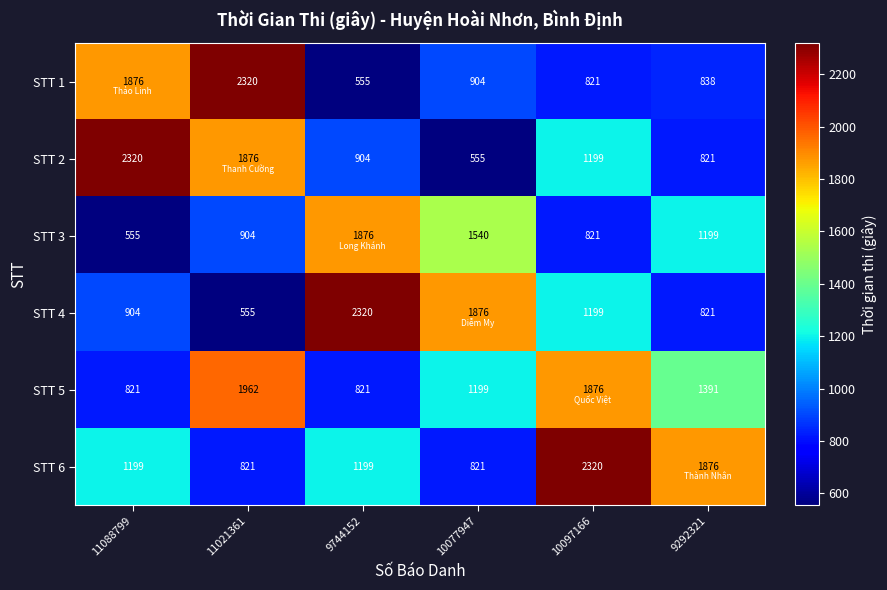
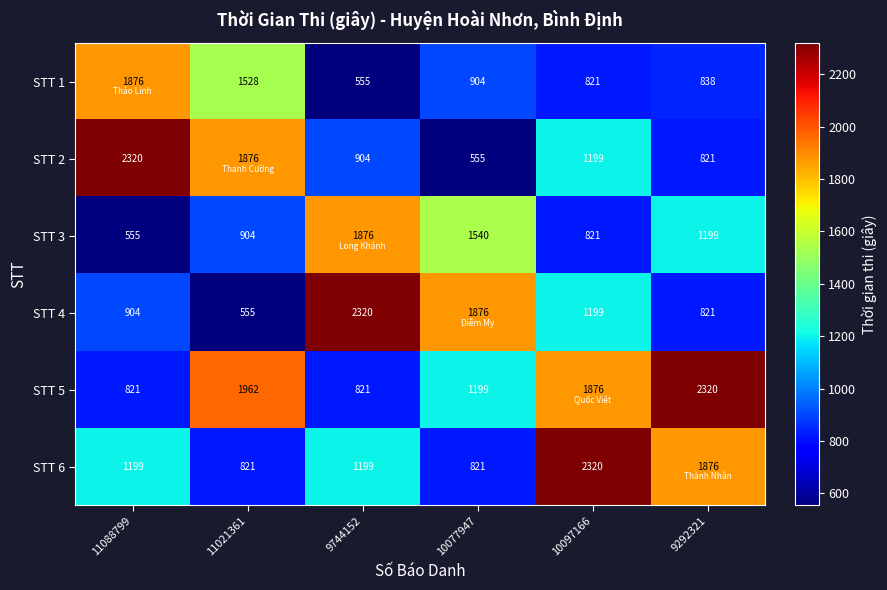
STT 1, 11021361: 2320 -> 1528
STT 5, 9292321: 1391 -> 2320
